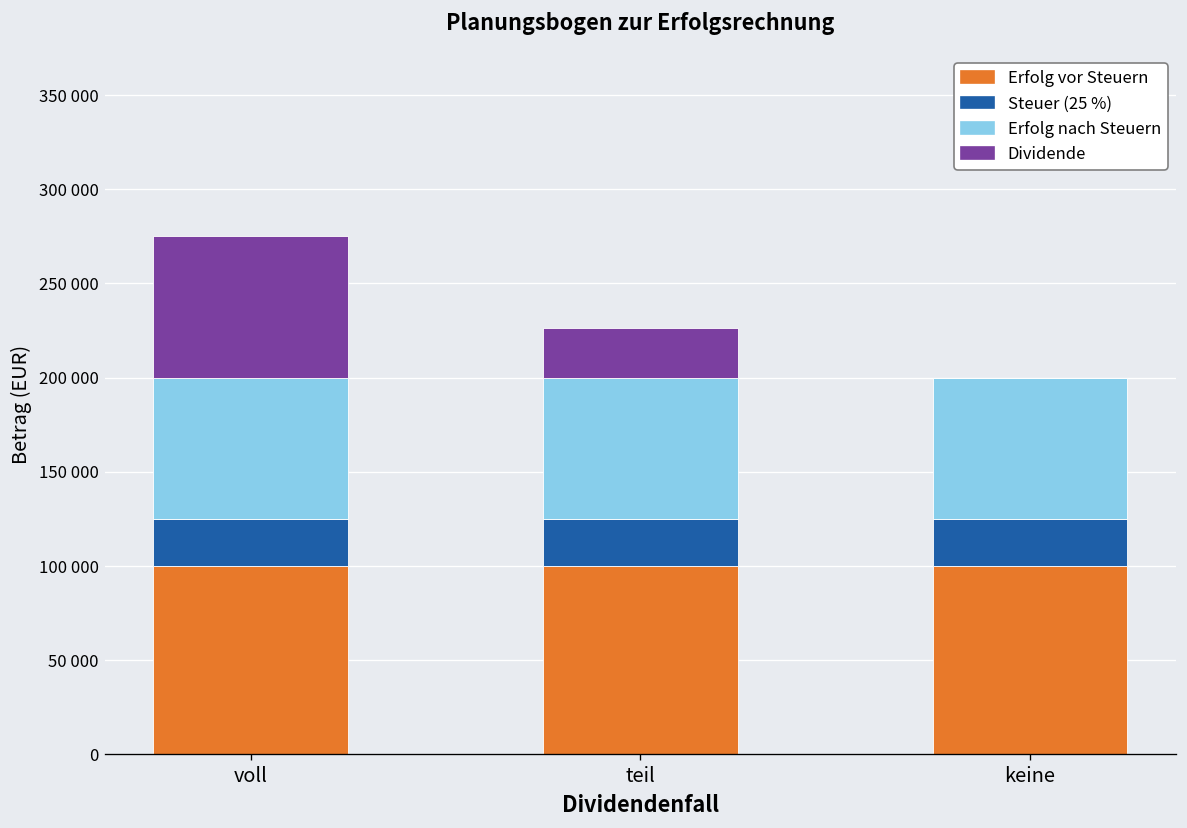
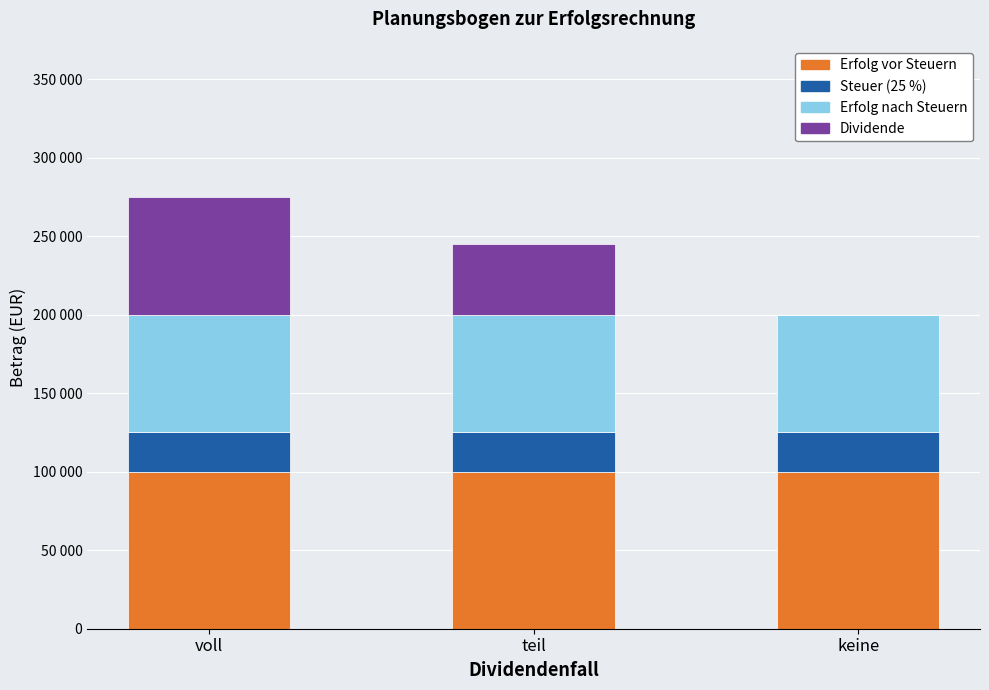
Dividende, teil: 26000 -> 45000
